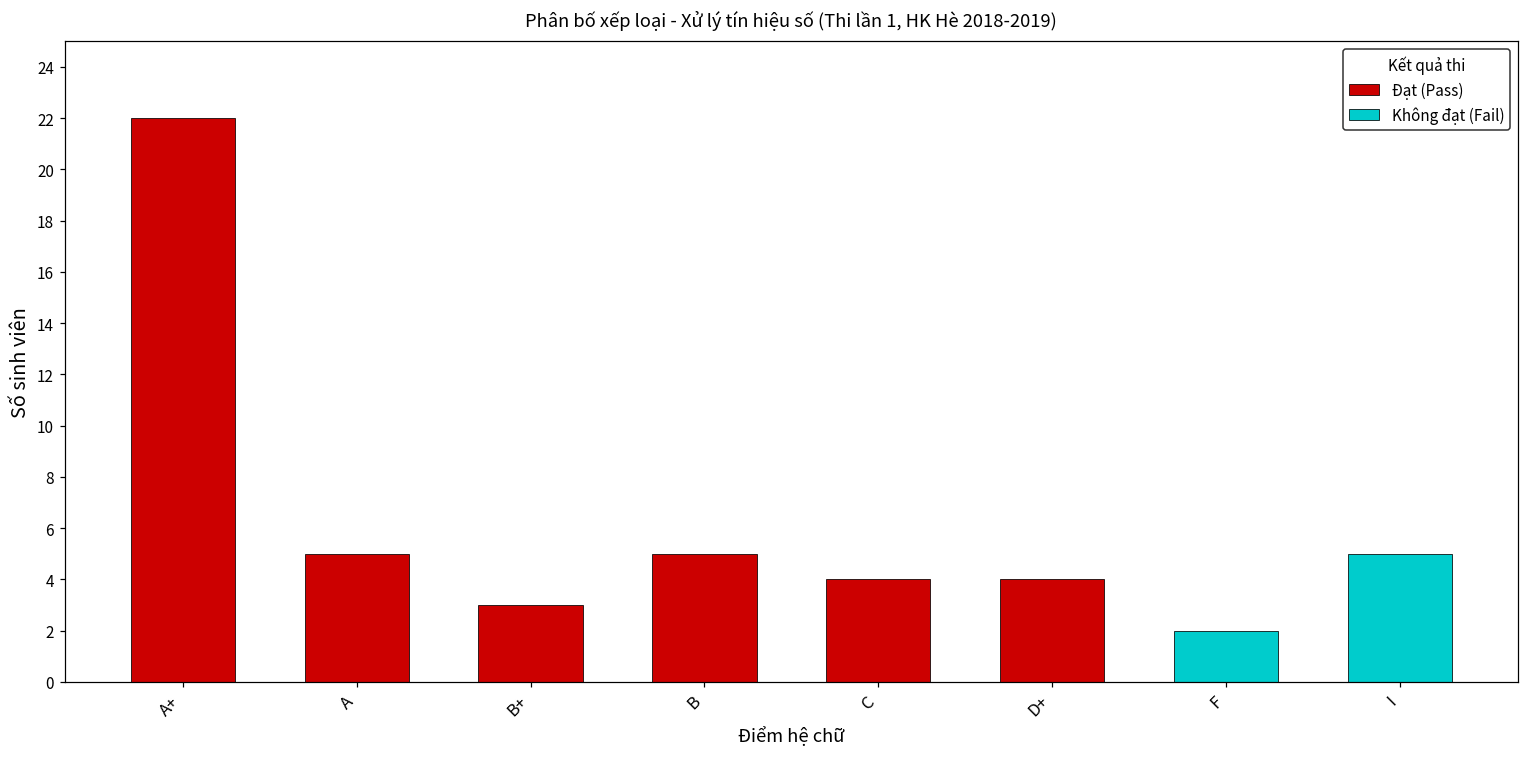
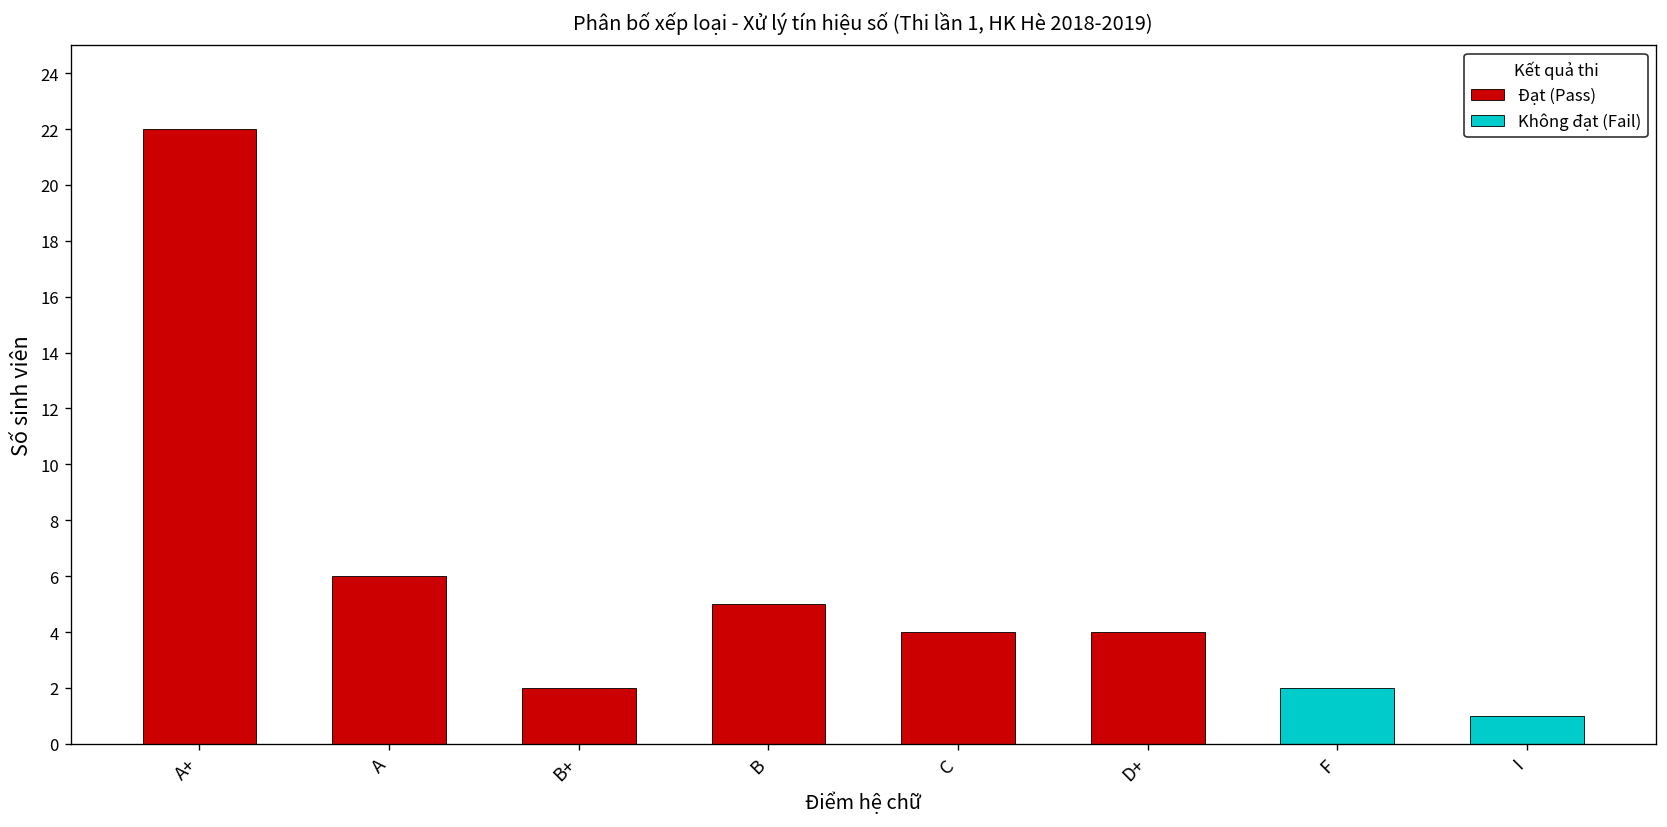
Đạt (Pass), A: 5 -> 6
Đạt (Pass), B+: 3 -> 2
Không đạt (Fail), I: 5 -> 1
